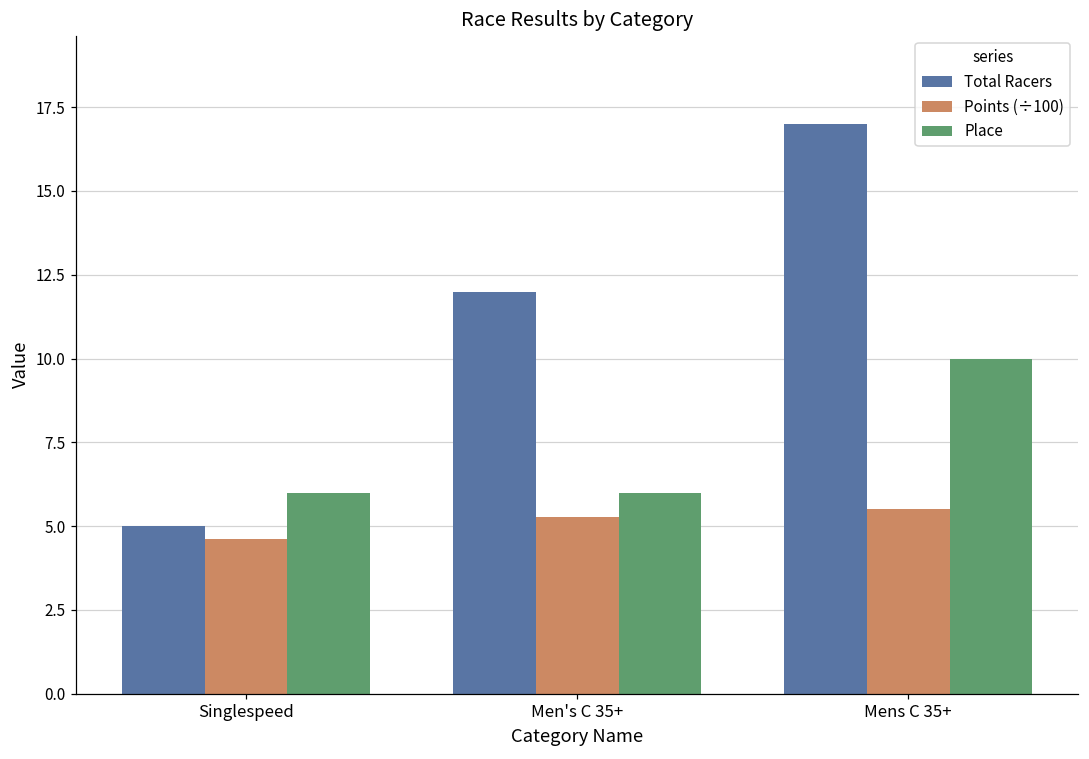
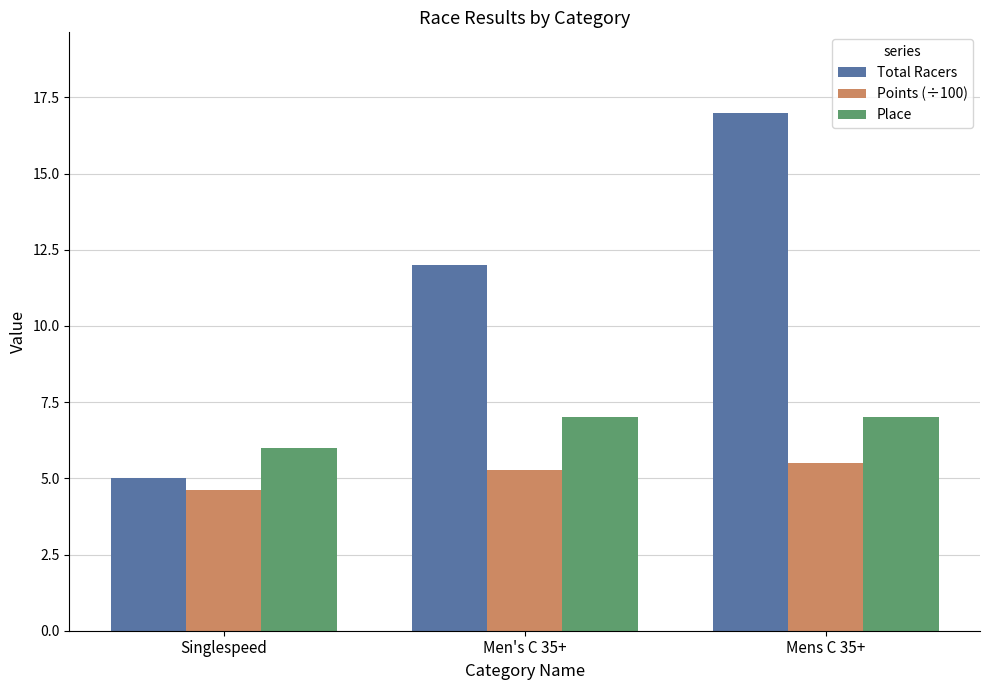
Place, Men's C 35+: 6 -> 7
Place, Mens C 35+: 10 -> 7
